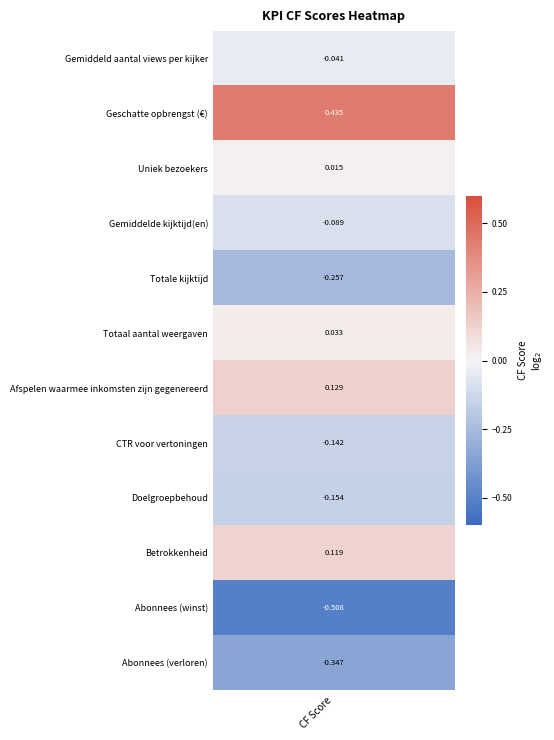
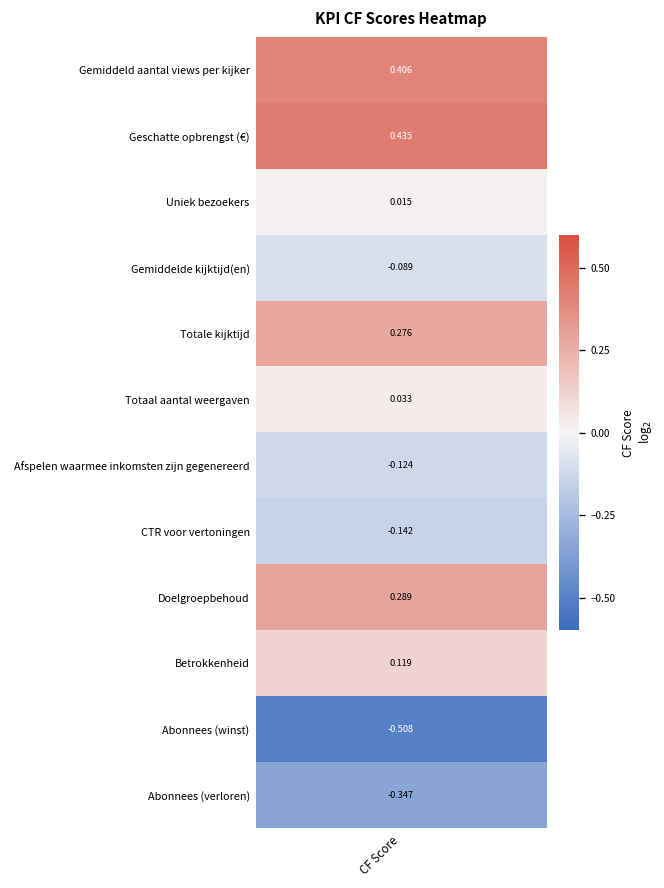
Gemiddeld aantal views per kijker, CF Score: -0.041 -> 0.406
Totale kijktijd, CF Score: -0.257 -> 0.276
Afspelen waarmee inkomsten zijn gegenereerd, CF Score: 0.129 -> -0.124
Doelgroepbehoud, CF Score: -0.154 -> 0.289
